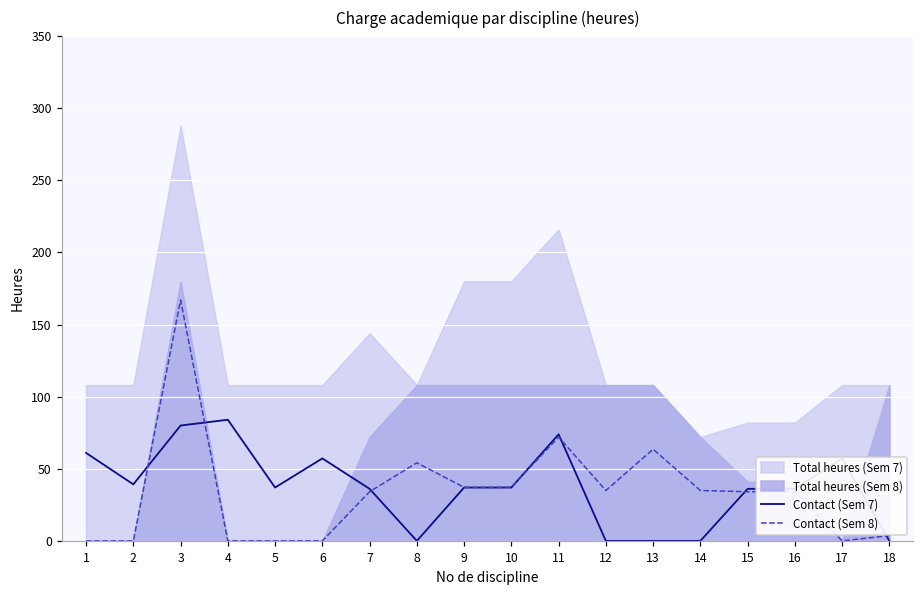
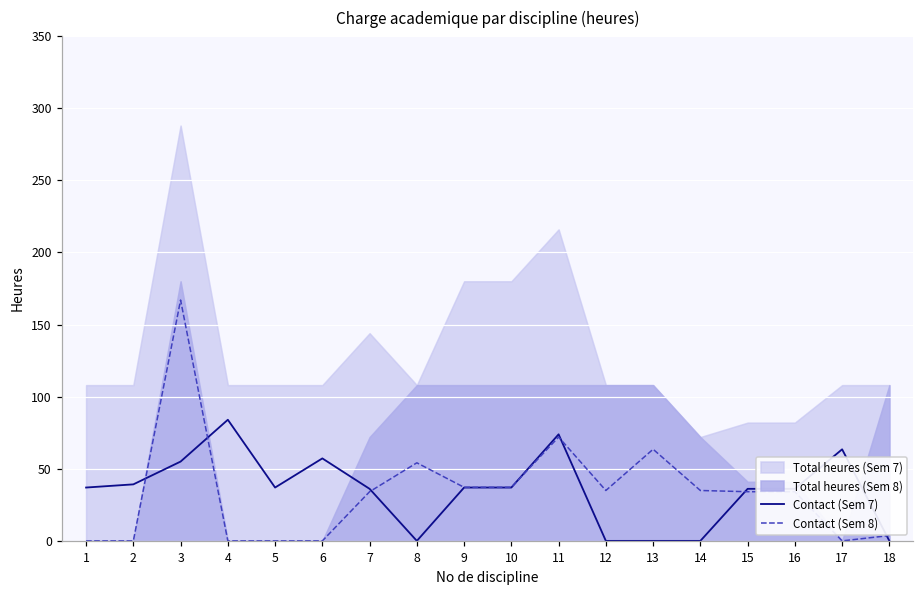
Contact (Sem 7), 1: 61 -> 37
Contact (Sem 7), 3: 80 -> 55
Contact (Sem 7), 17: 57 -> 64
